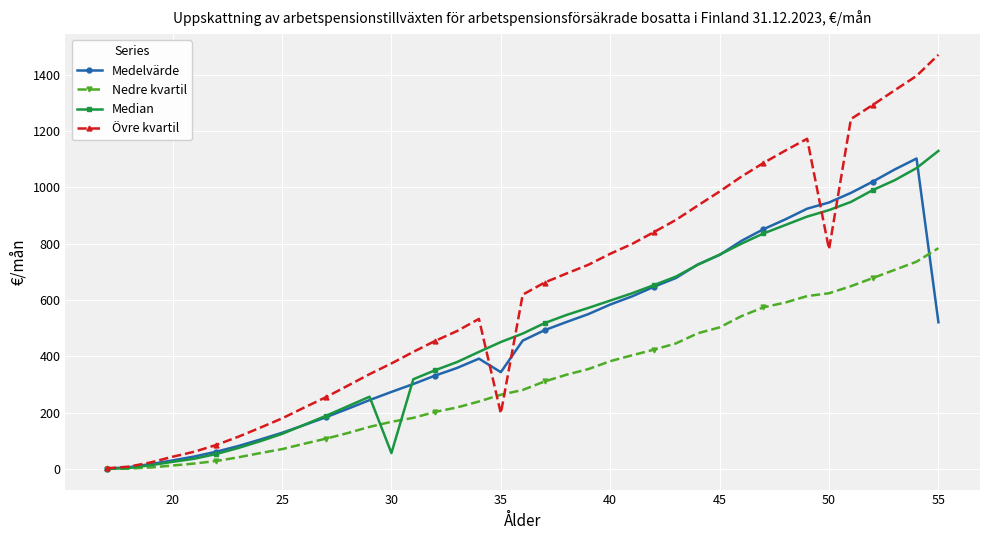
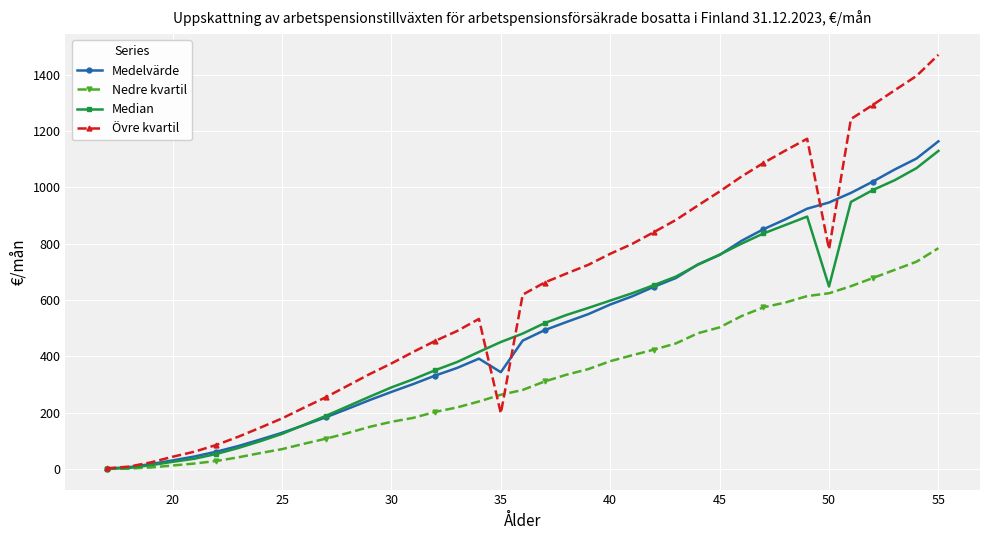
Median, 30: 60 -> 290
Median, 50: 920 -> 650
Medelvärde, 55: 520 -> 1160
